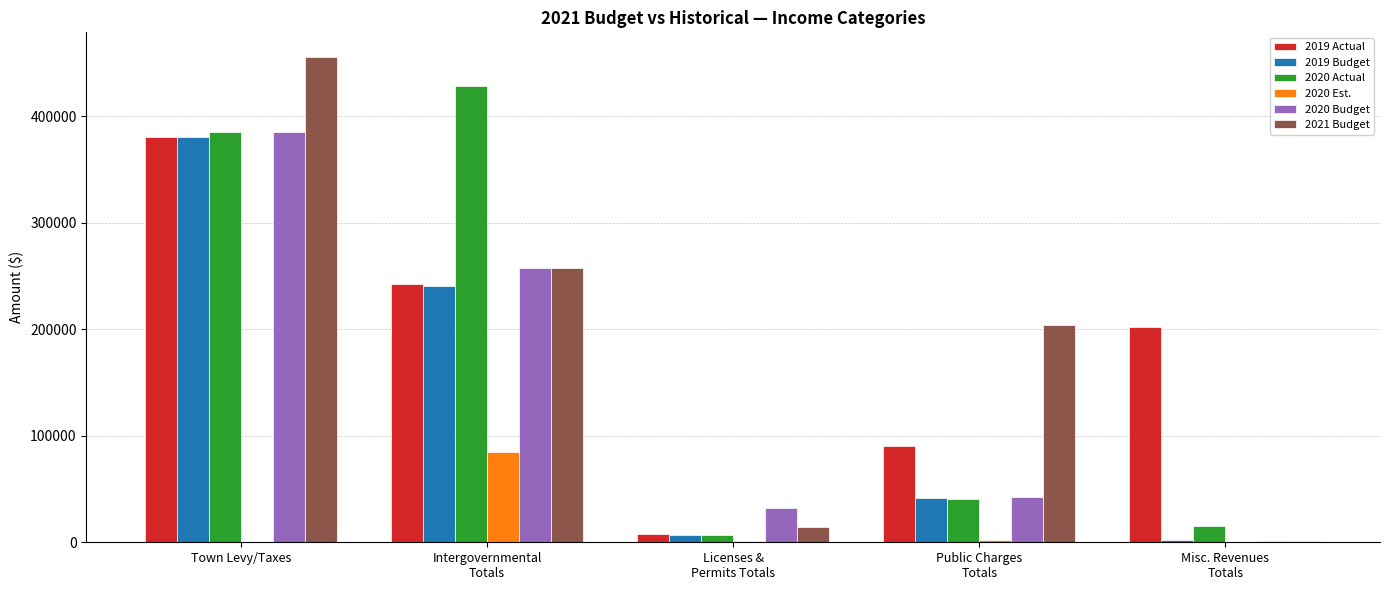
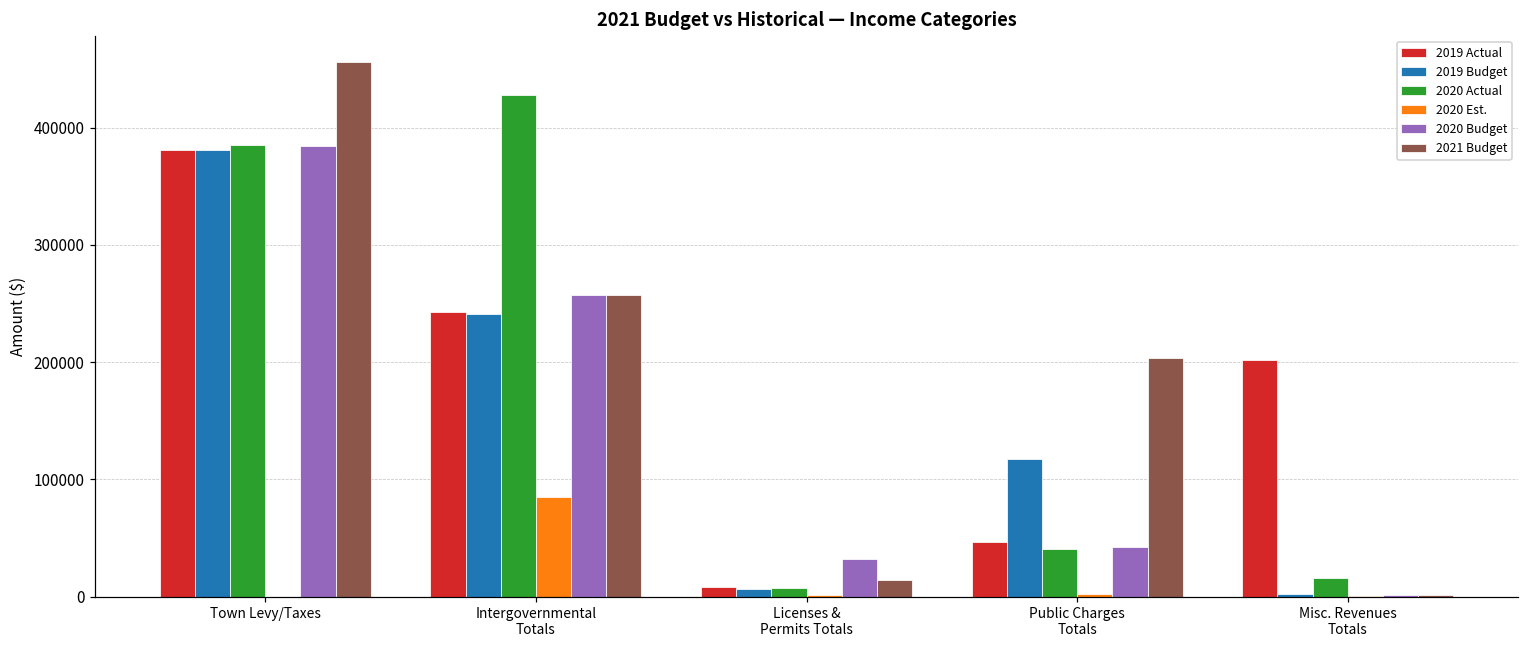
2019 Actual, Public Charges Totals: 90000 -> 47000
2019 Budget, Public Charges Totals: 42000 -> 117000
